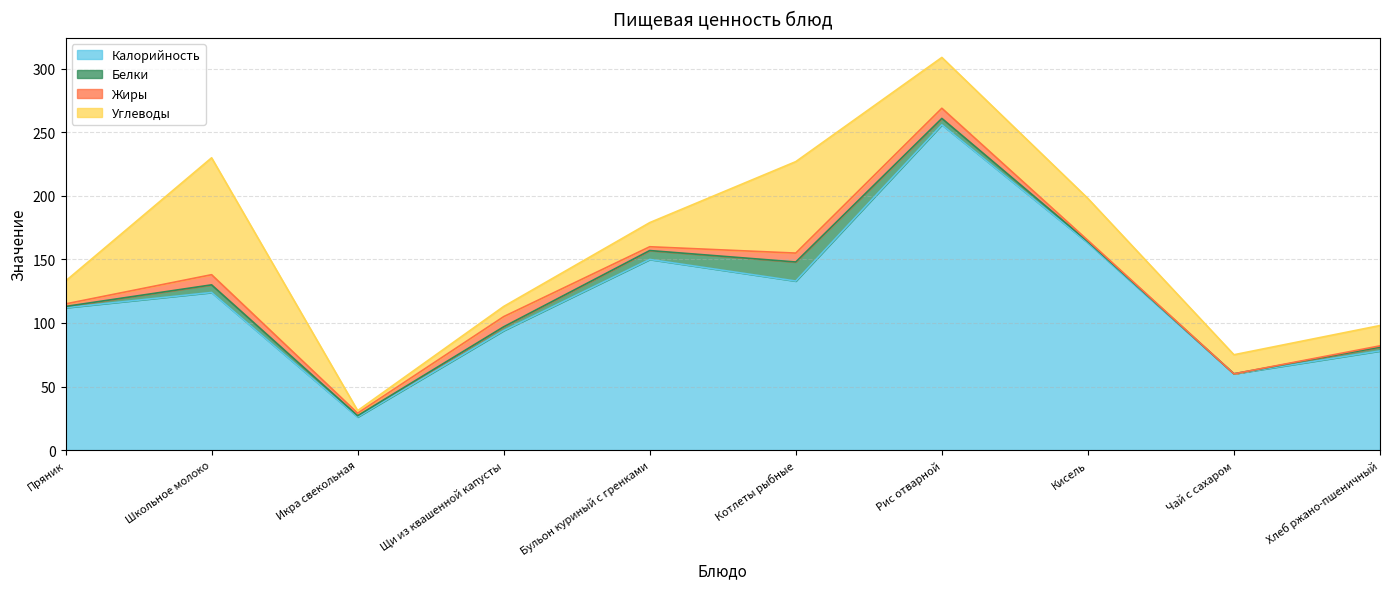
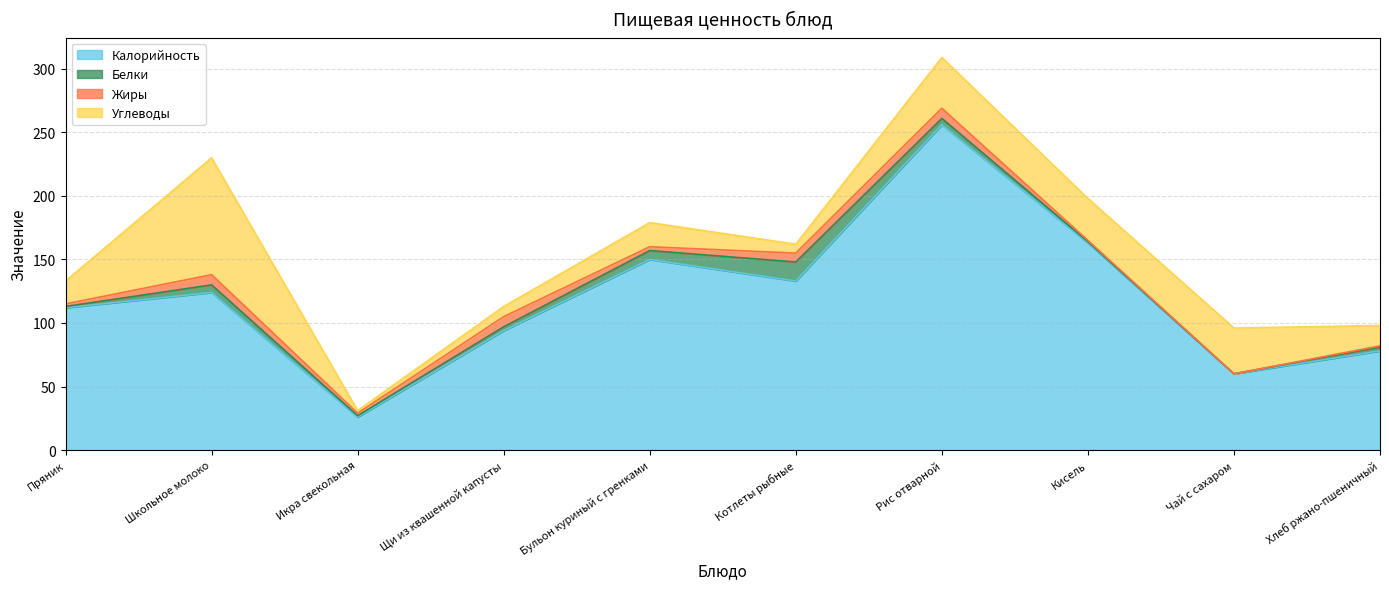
Углеводы, Котлеты рыбные: 72 -> 7
Углеводы, Чай с сахаром: 15 -> 36
